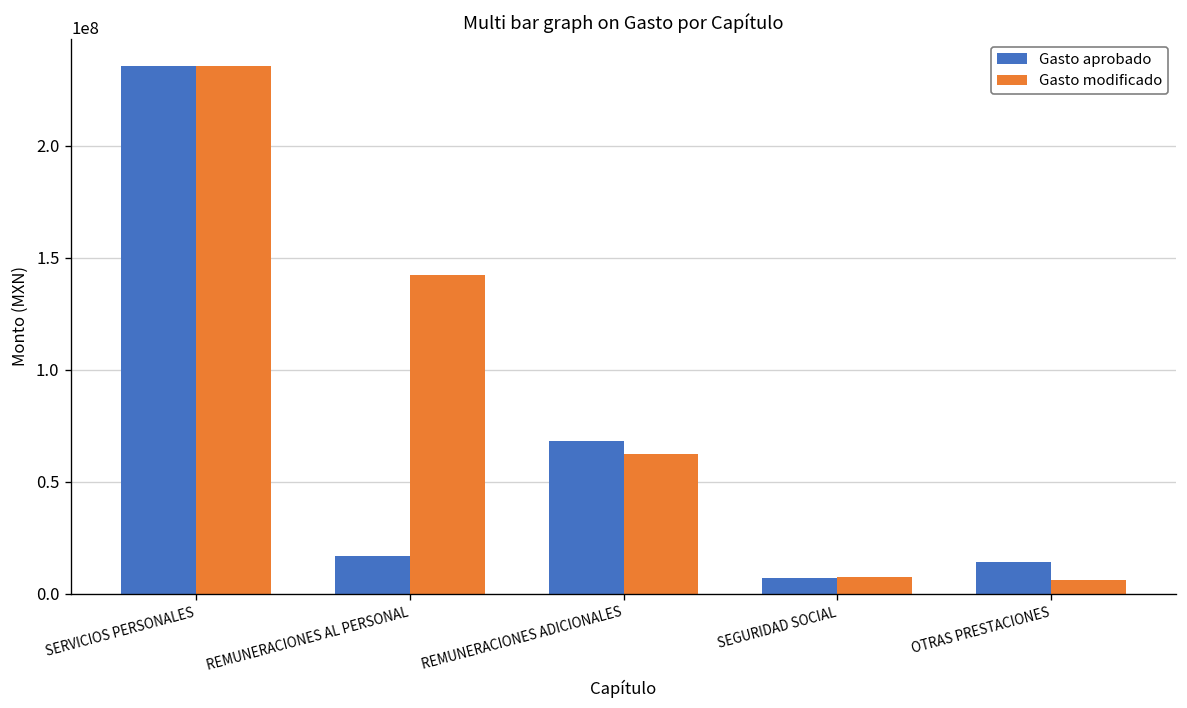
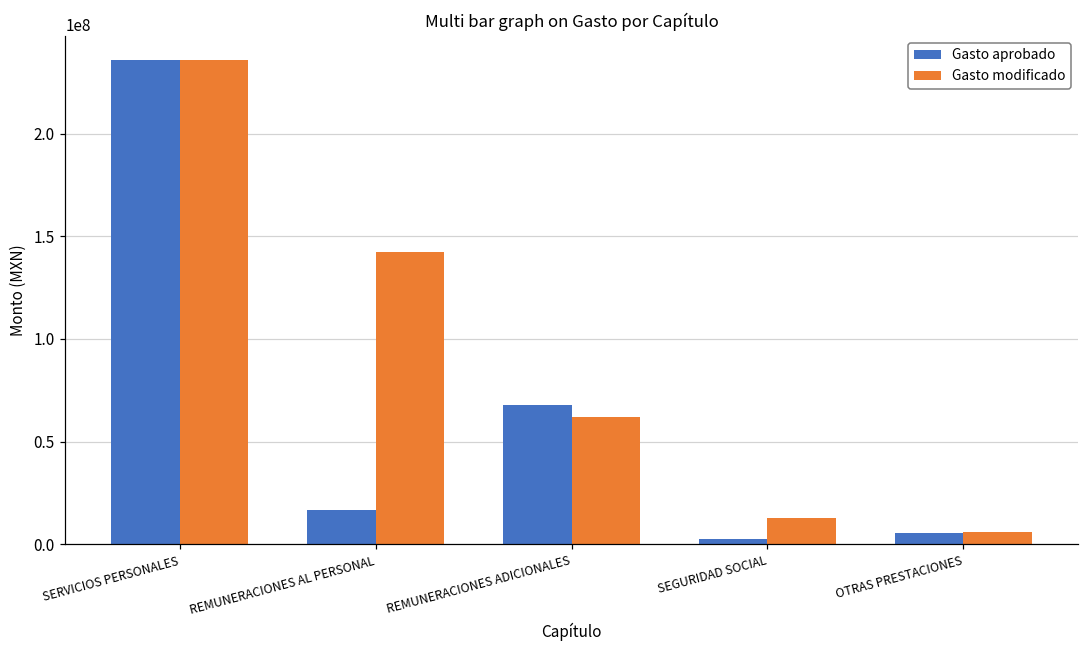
Gasto aprobado, SEGURIDAD SOCIAL: 7000000 -> 3000000
Gasto modificado, SEGURIDAD SOCIAL: 7000000 -> 13000000
Gasto aprobado, OTRAS PRESTACIONES: 14000000 -> 6000000
